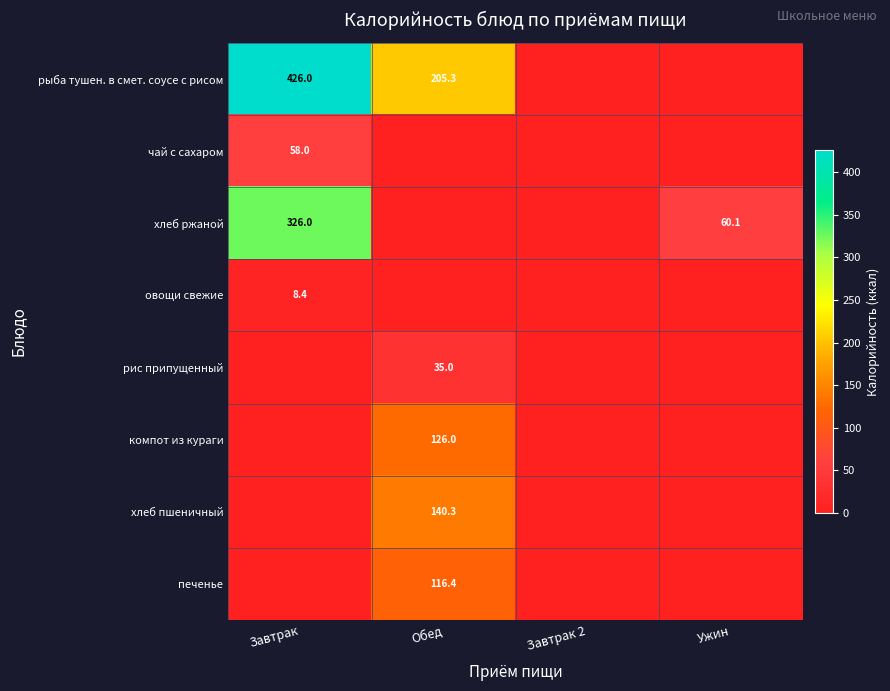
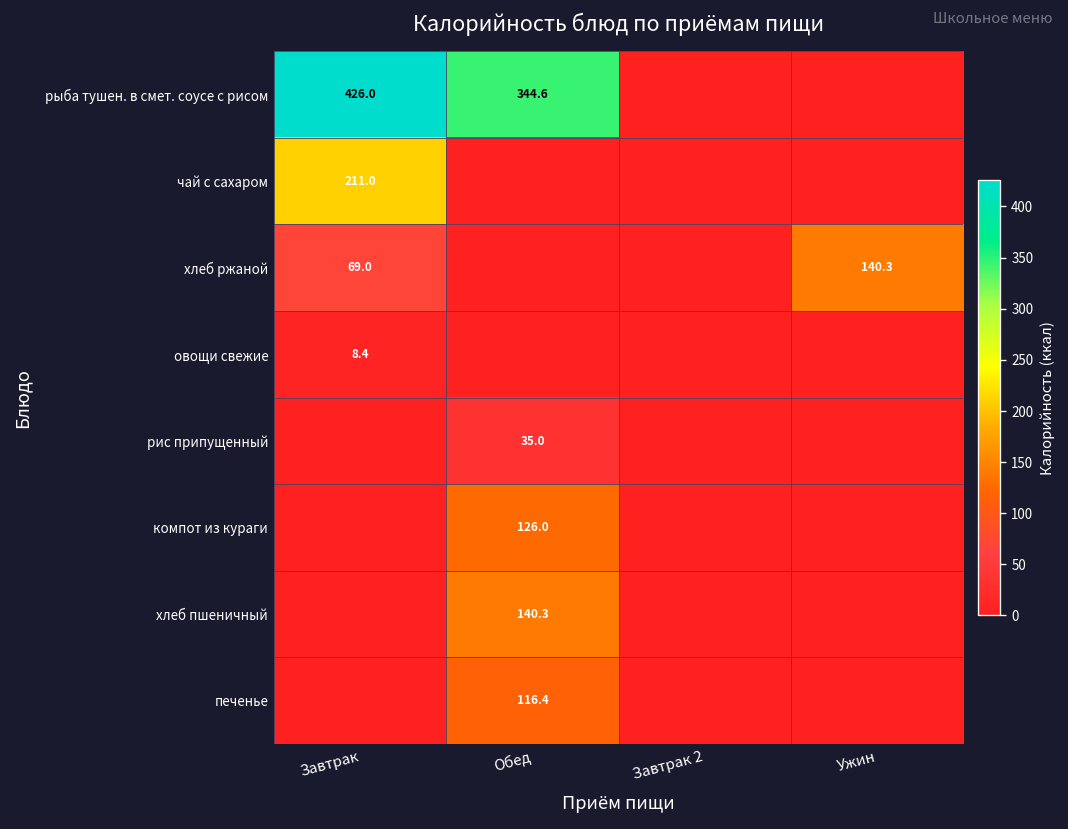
рыба тушен. в смет. соусе с рисом, Обед: 205.3 -> 344.6
чай с сахаром, Завтрак: 58.0 -> 211.0
хлеб ржаной, Завтрак: 326.0 -> 69.0
хлеб ржаной, Ужин: 60.1 -> 140.3
